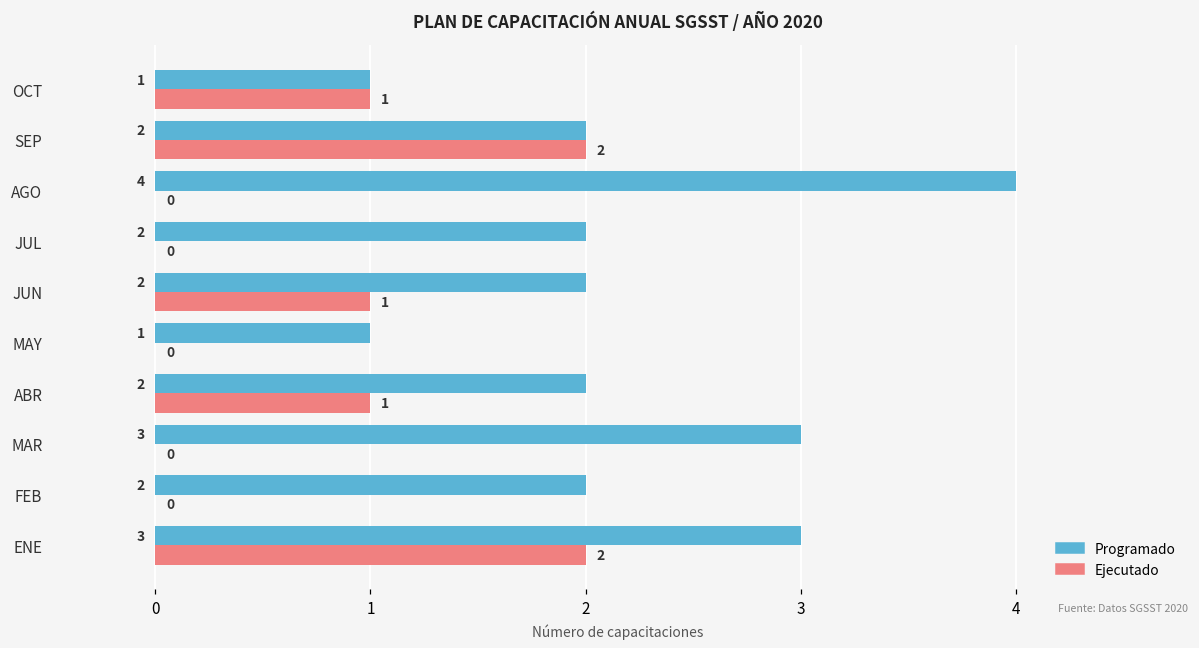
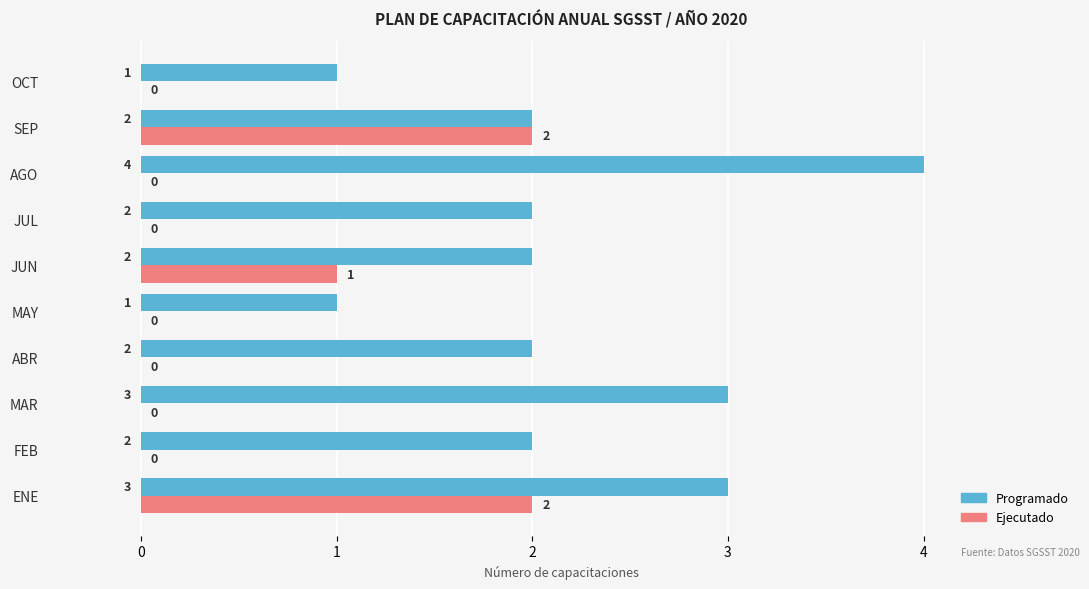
Ejecutado, OCT: 1 -> 0
Ejecutado, ABR: 1 -> 0
